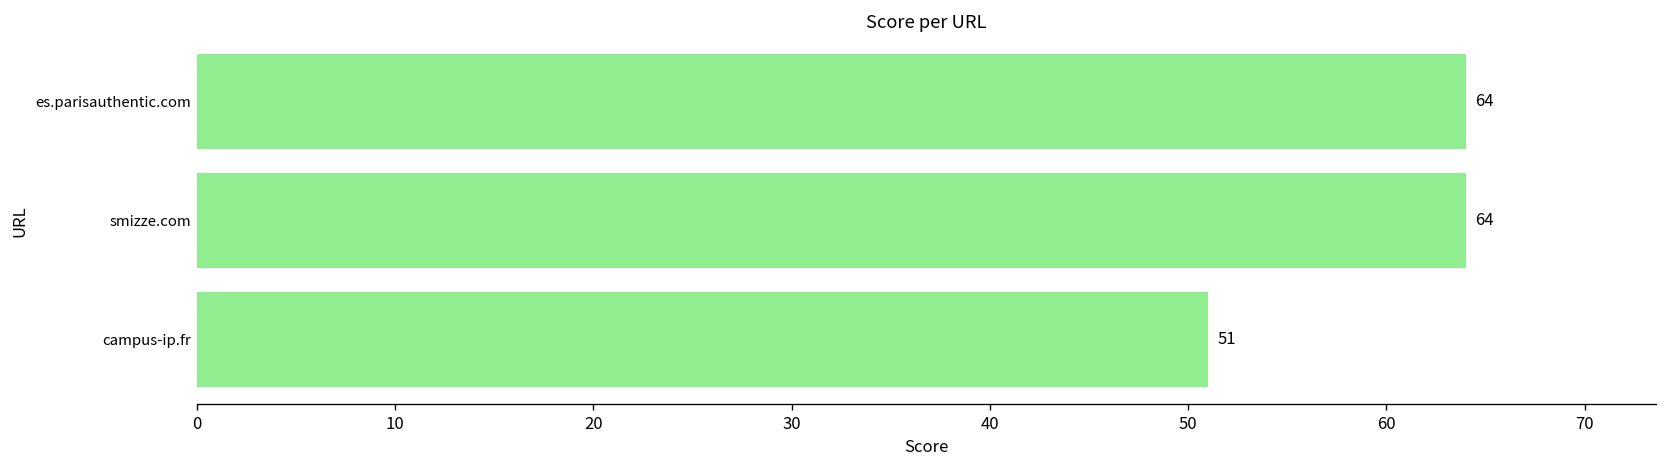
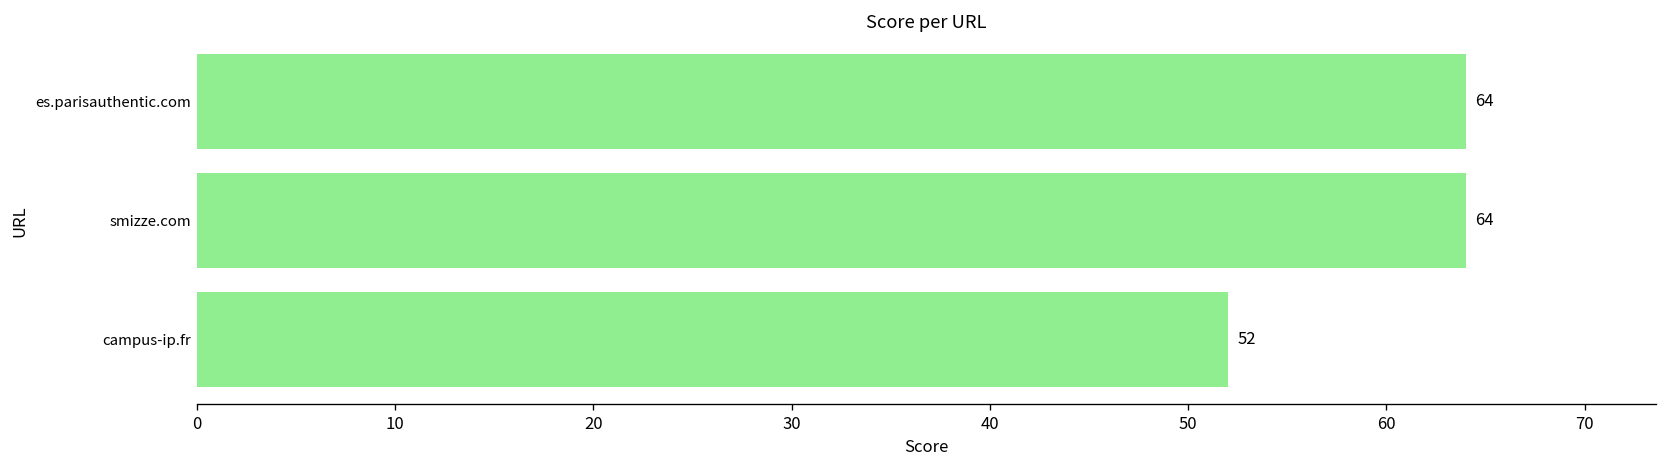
campus-ip.fr: 51 -> 52
